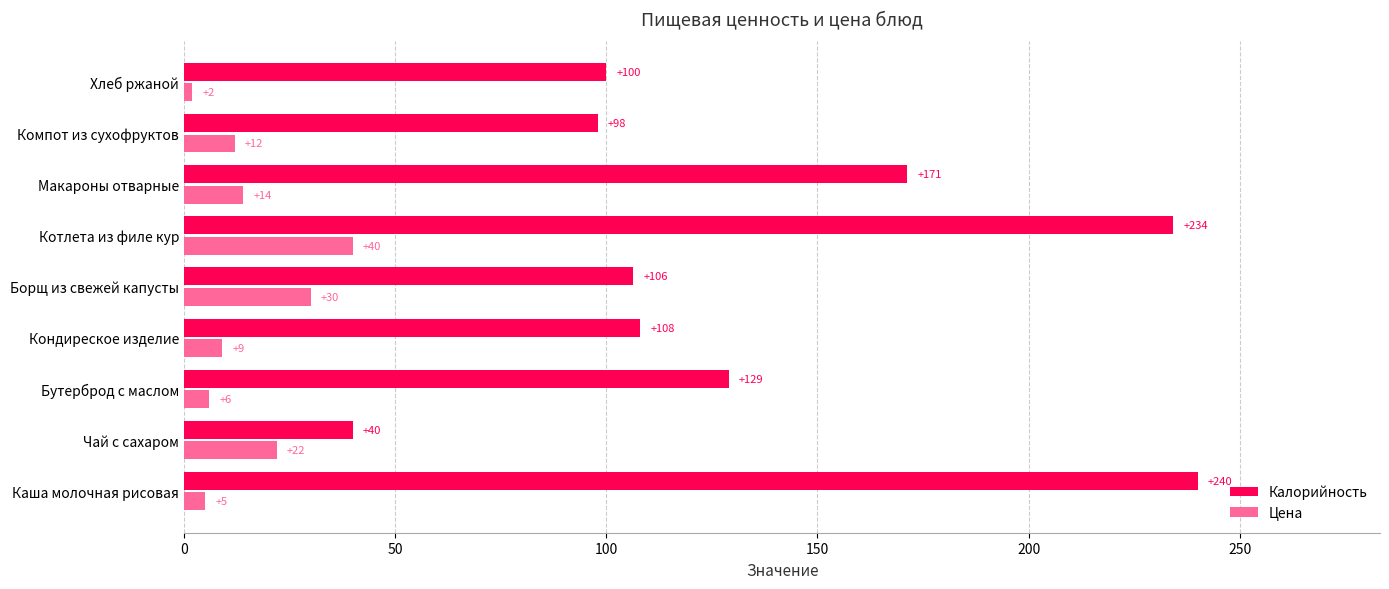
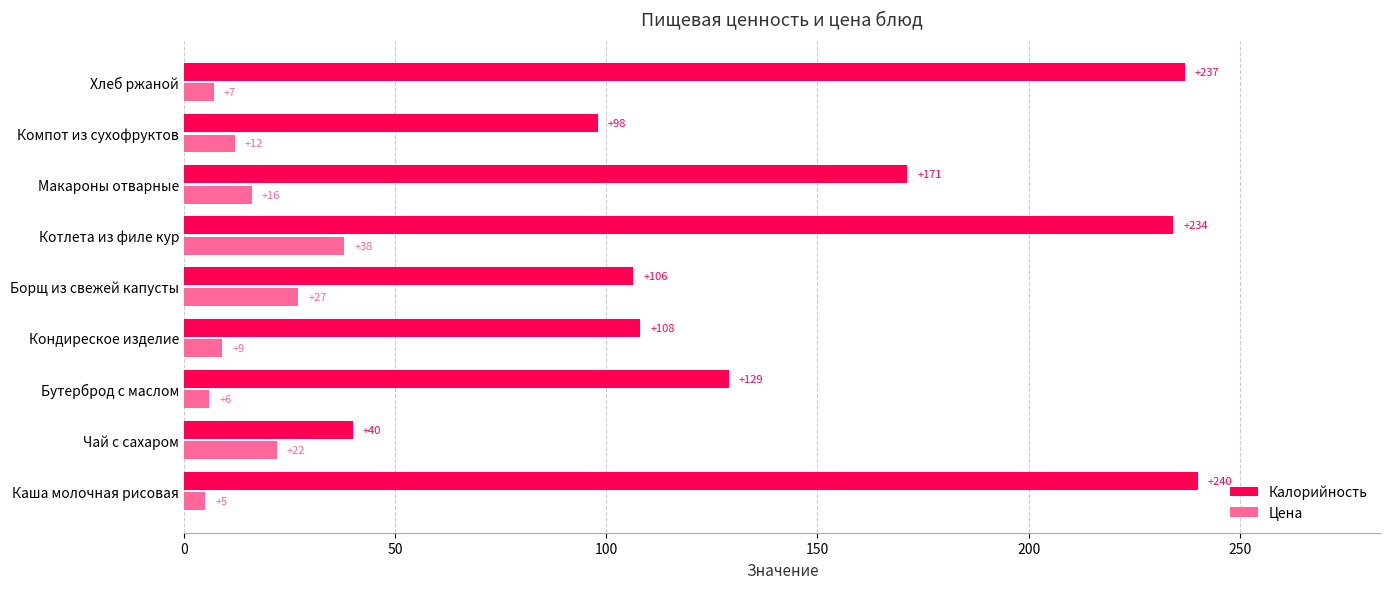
Калорийность, Хлеб ржаной: +100 -> +237
Цена, Хлеб ржаной: +2 -> +7
Цена, Макароны отварные: +14 -> +16
Цена, Котлета из филе кур: +40 -> +38
Цена, Борщ из свежей капусты: +30 -> +27
